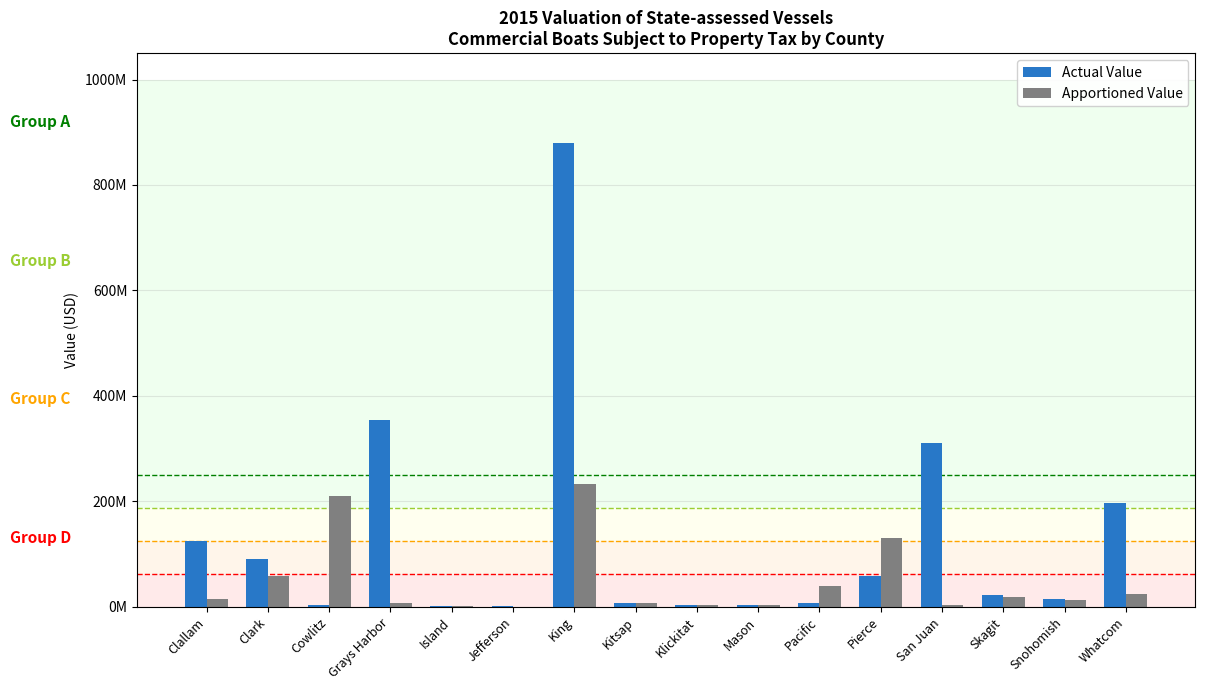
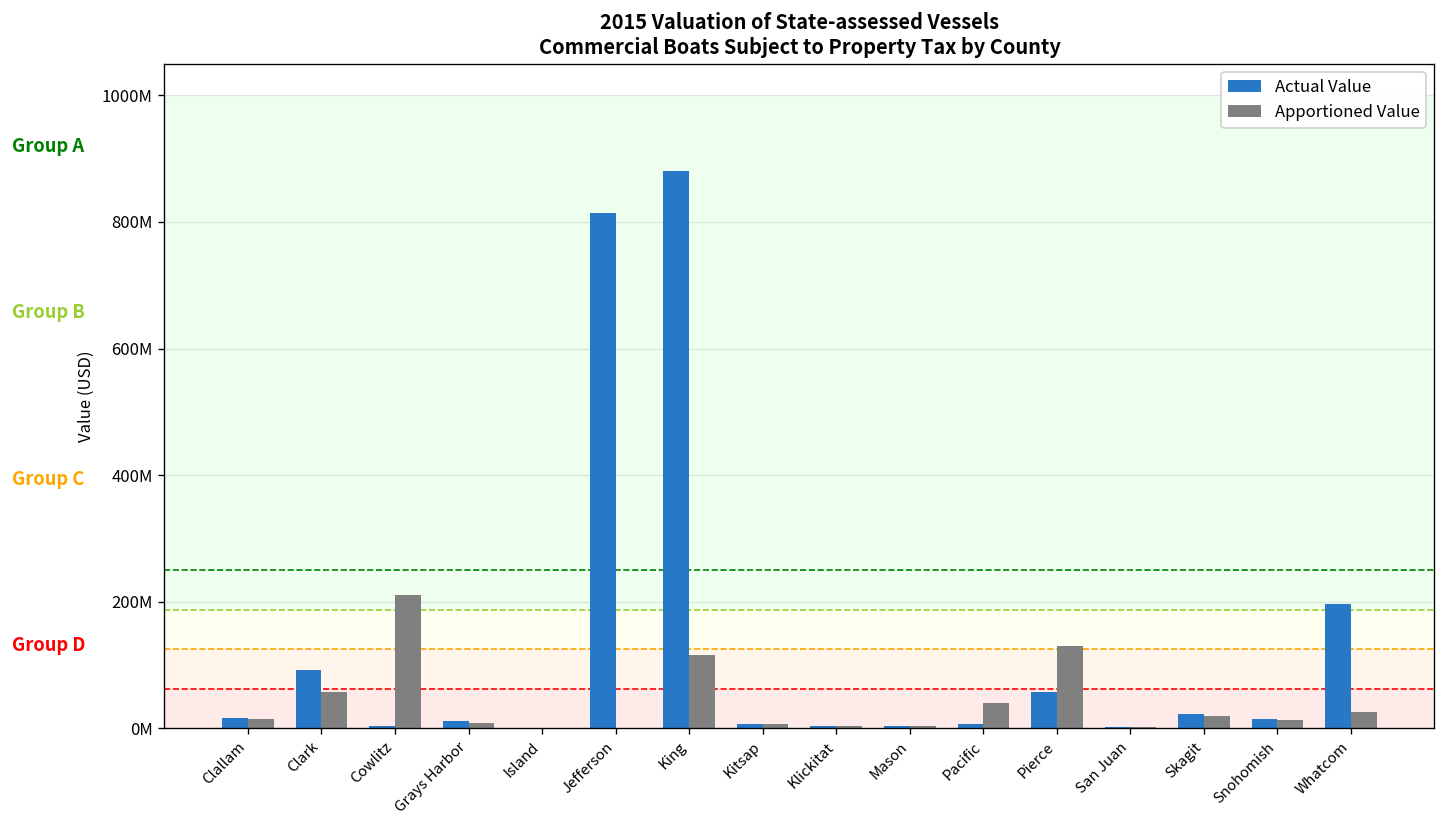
Actual Value, Clallam: 130000000 -> 20000000
Actual Value, Grays Harbor: 350000000 -> 10000000
Actual Value, Jefferson: 0 -> 810000000
Apportioned Value, King: 230000000 -> 120000000
Actual Value, San Juan: 310000000 -> 0
